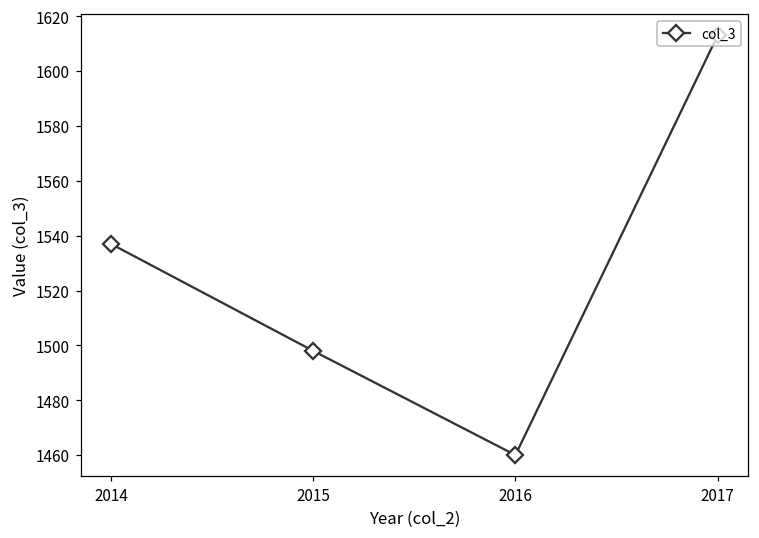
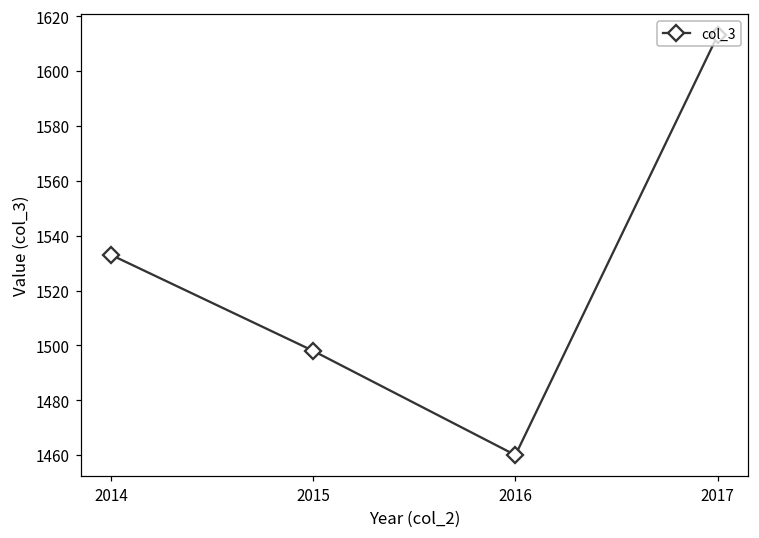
2014: 1537 -> 1533
